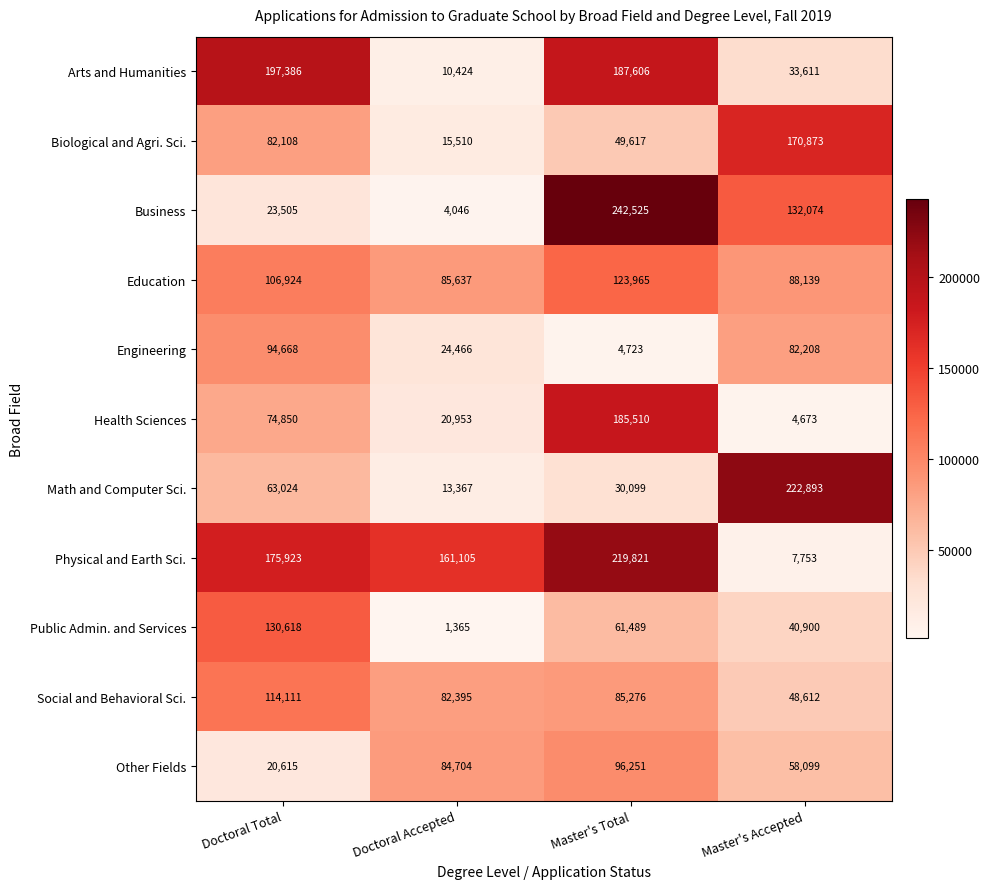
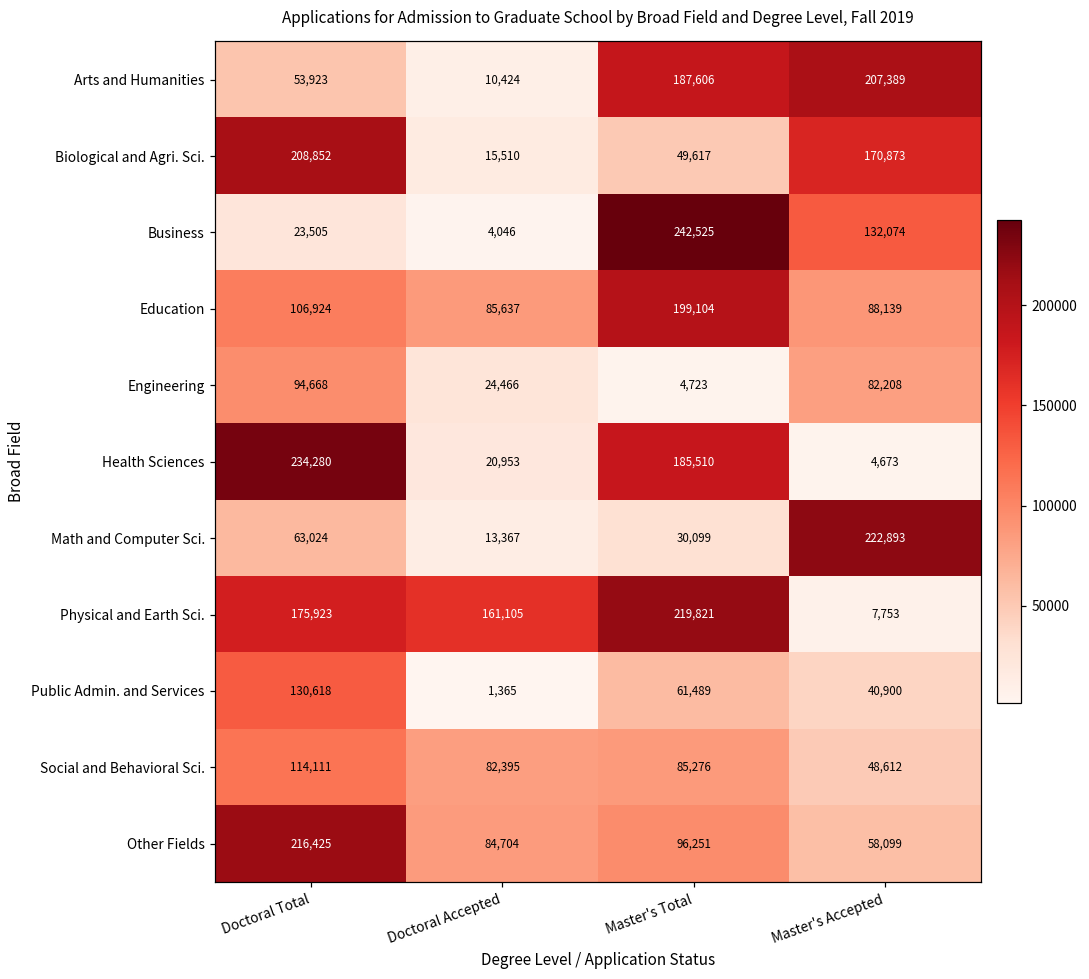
Arts and Humanities, Doctoral Total: 197,386 -> 53,923
Arts and Humanities, Master's Accepted: 33,611 -> 207,389
Biological and Agri. Sci., Doctoral Total: 82,108 -> 208,852
Education, Master's Total: 123,965 -> 199,104
Health Sciences, Doctoral Total: 74,850 -> 234,280
Other Fields, Doctoral Total: 20,615 -> 216,425
